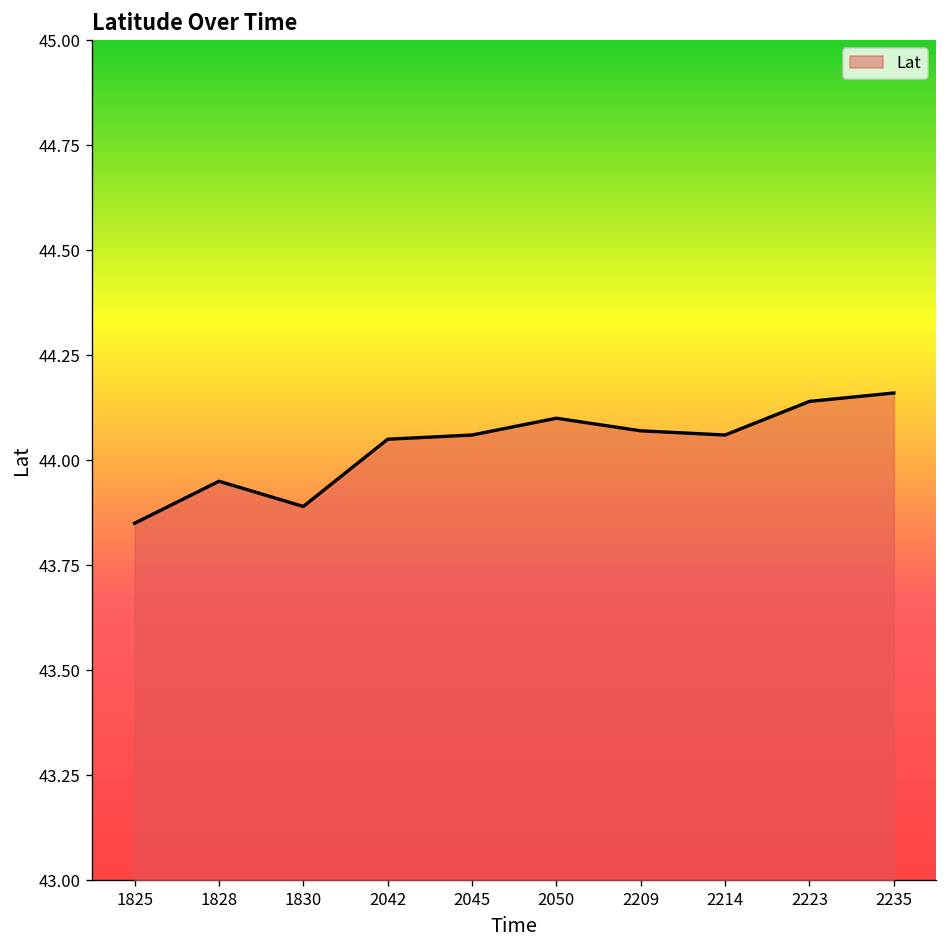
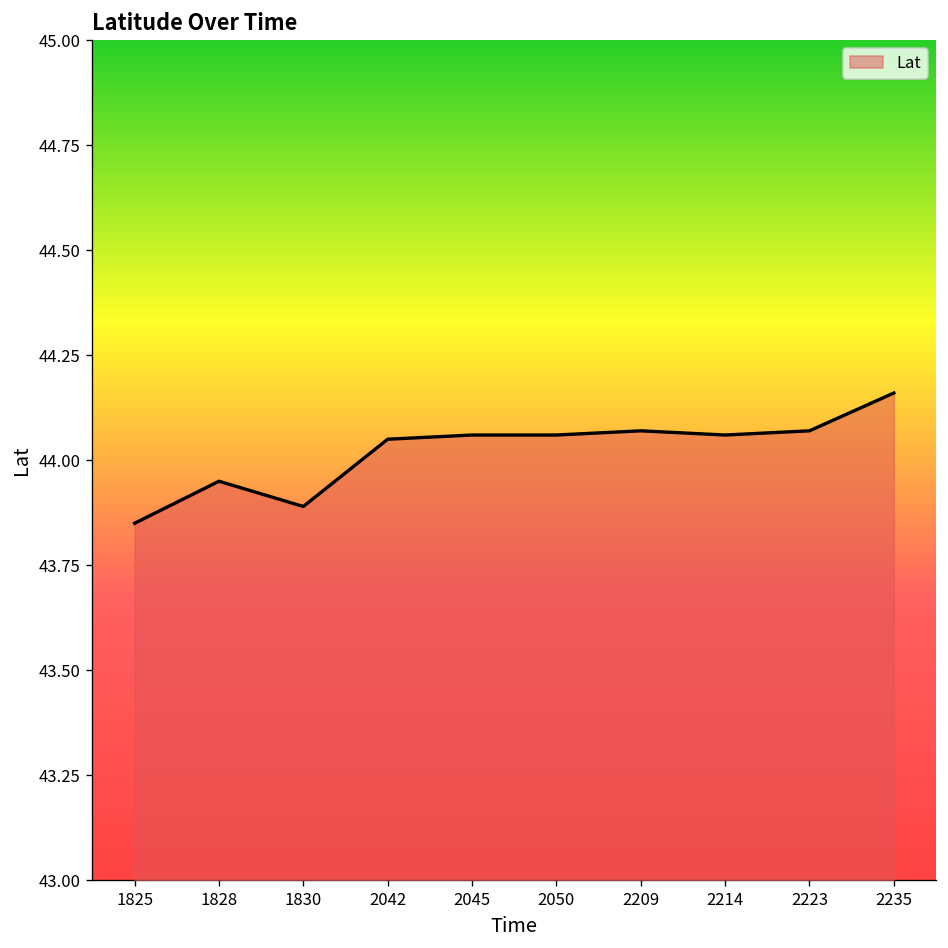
2050: 44.10 -> 44.06
2223: 44.14 -> 44.07
